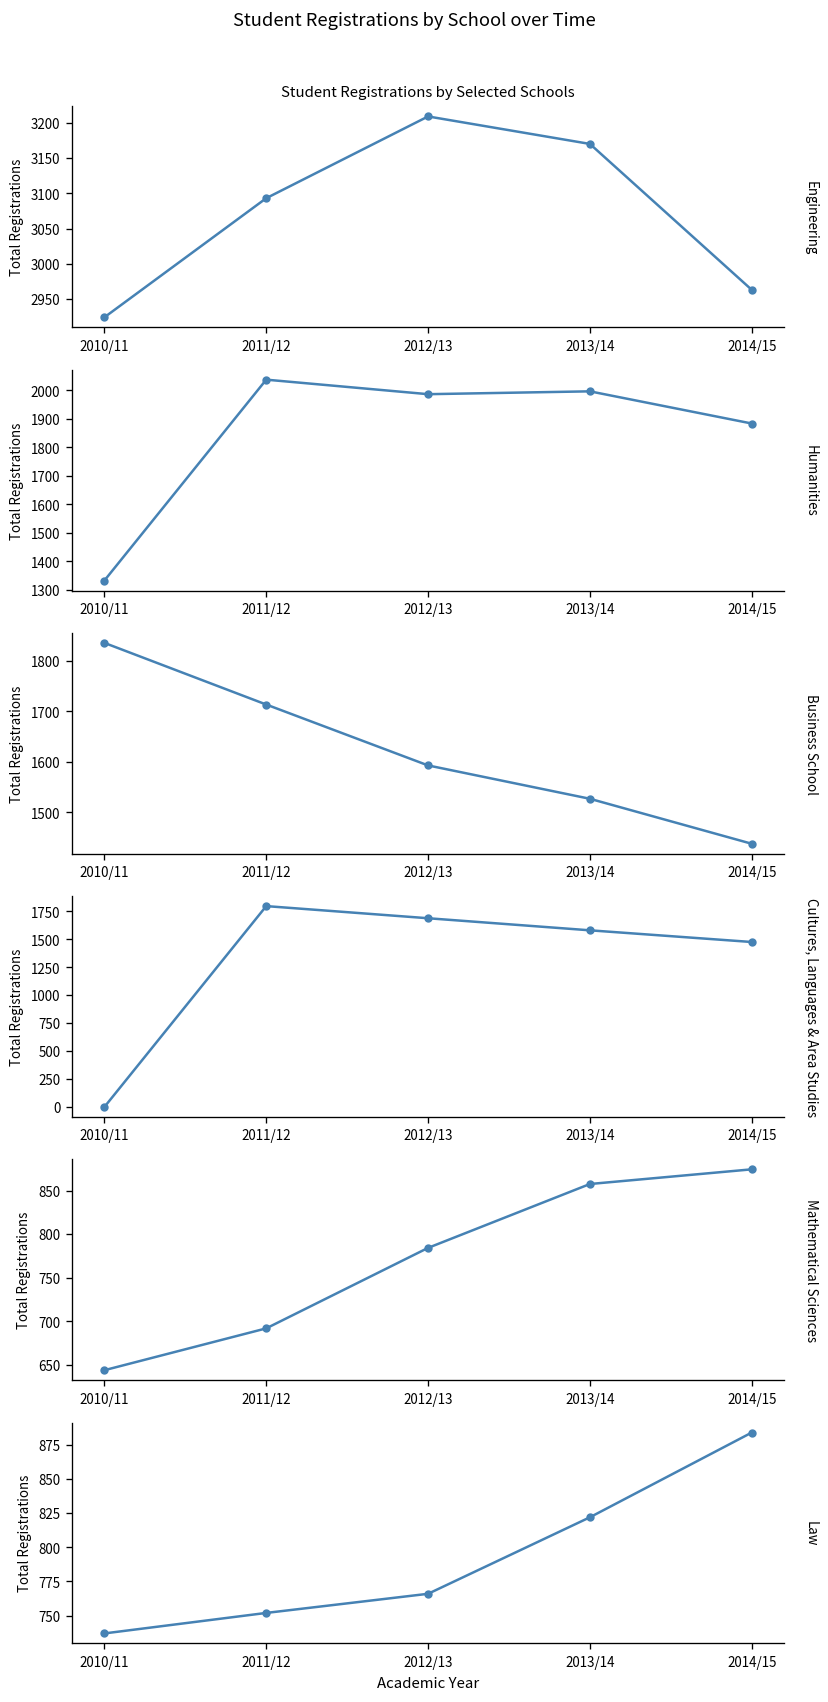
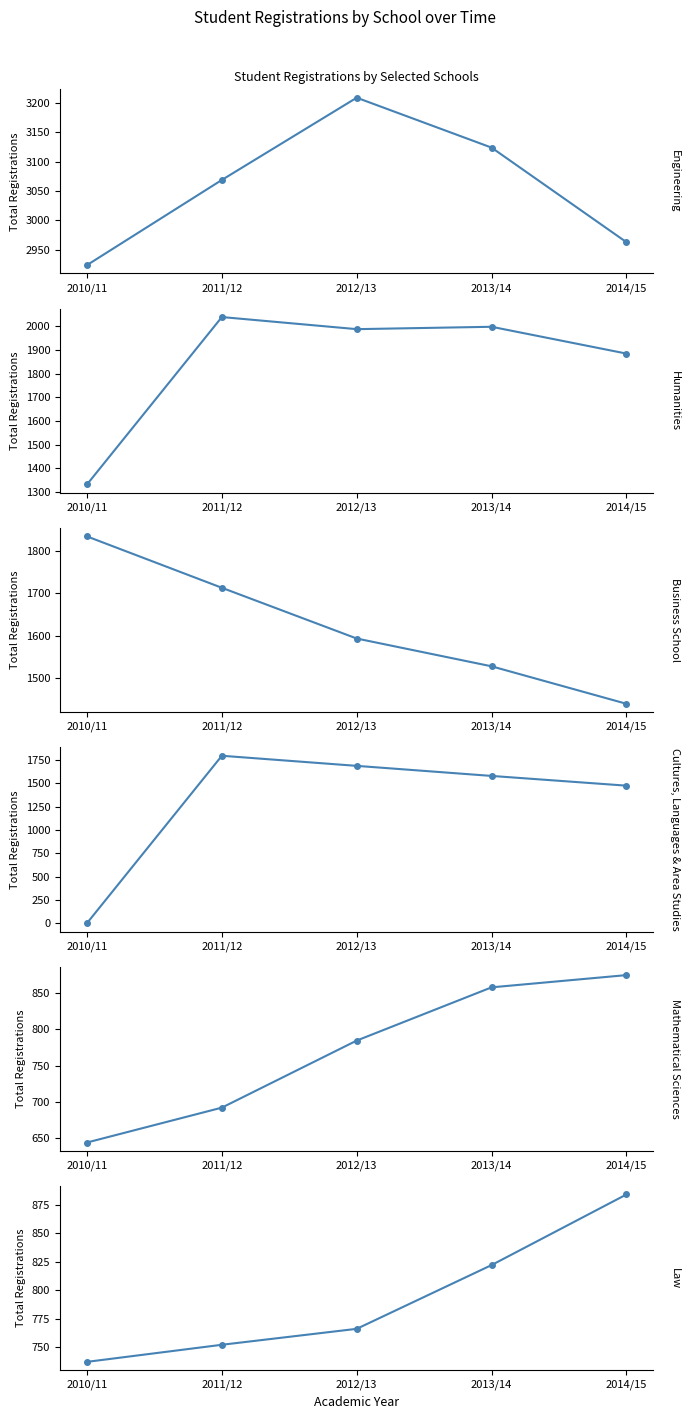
Student Registrations by Selected Schools, 2011/12: 3090 -> 3070
Student Registrations by Selected Schools, 2013/14: 3170 -> 3120
